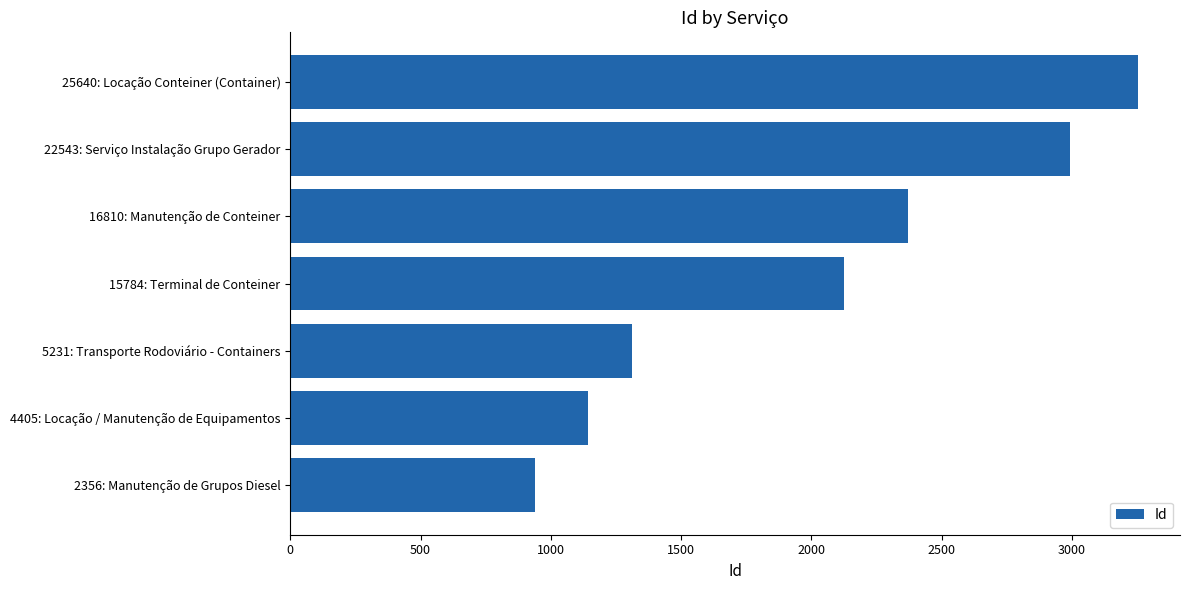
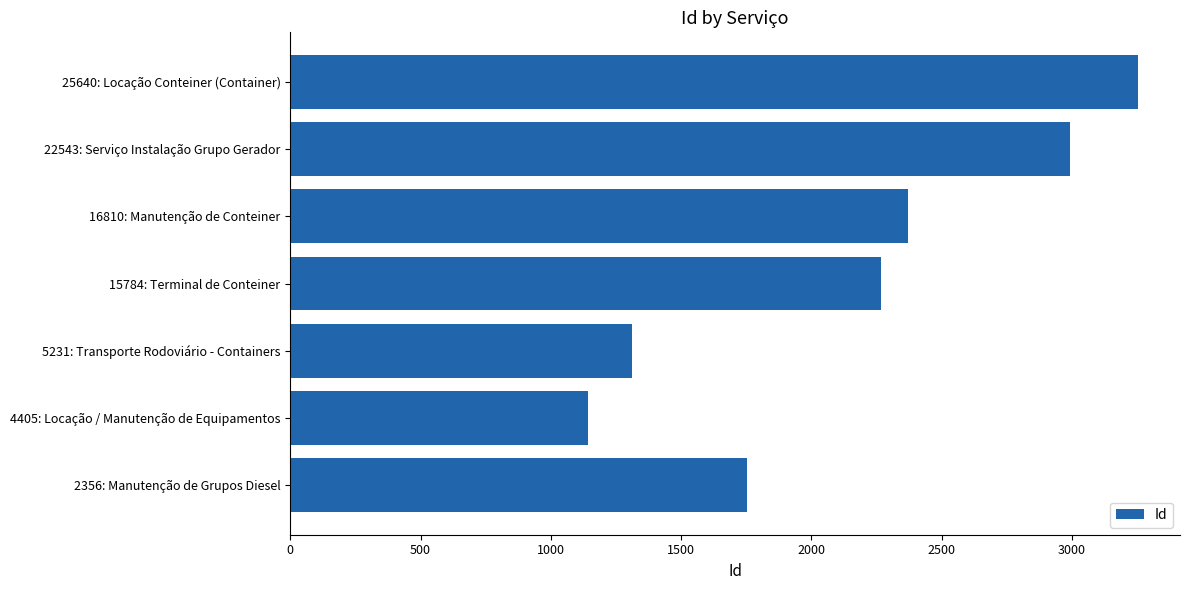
15784: Terminal de Conteiner: 2130 -> 2270
2356: Manutenção de Grupos Diesel: 940 -> 1750
